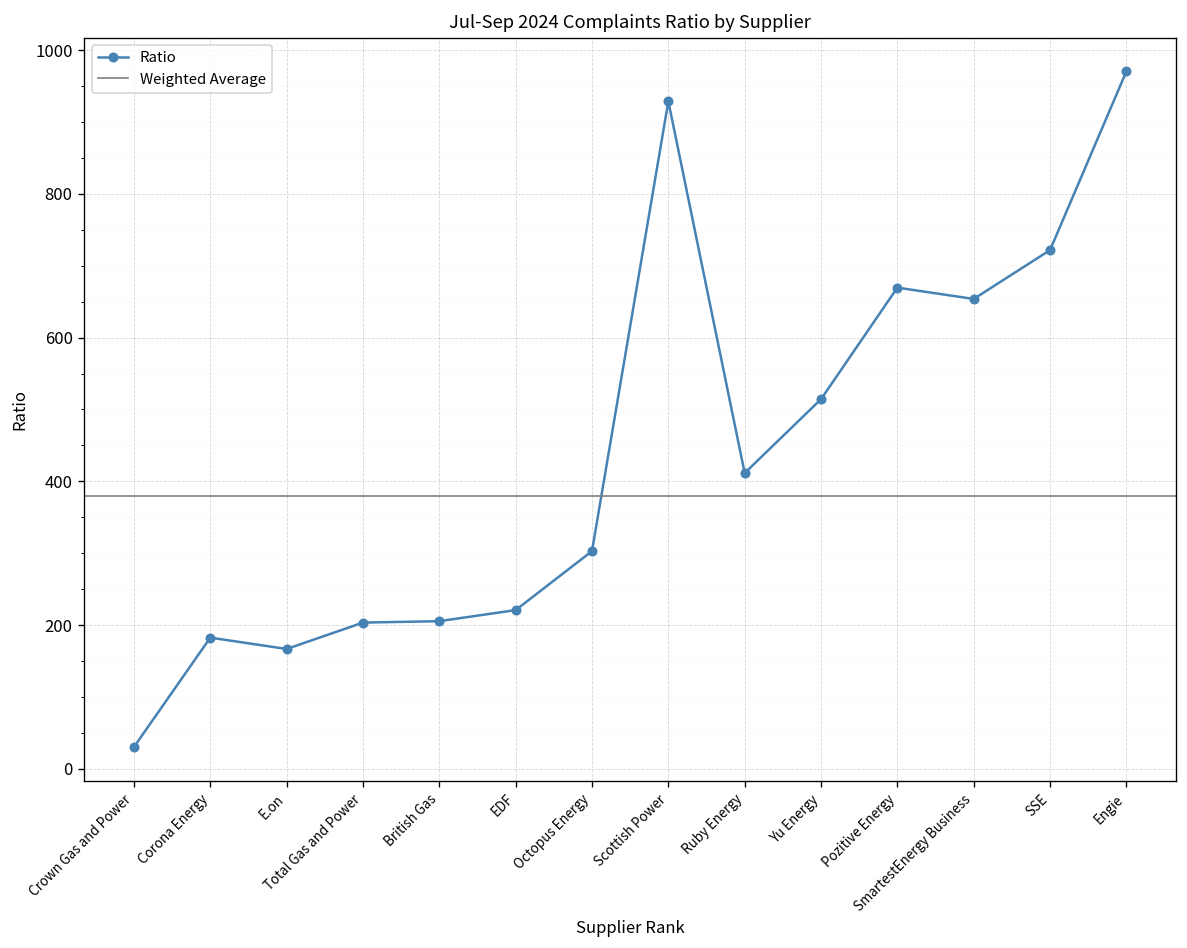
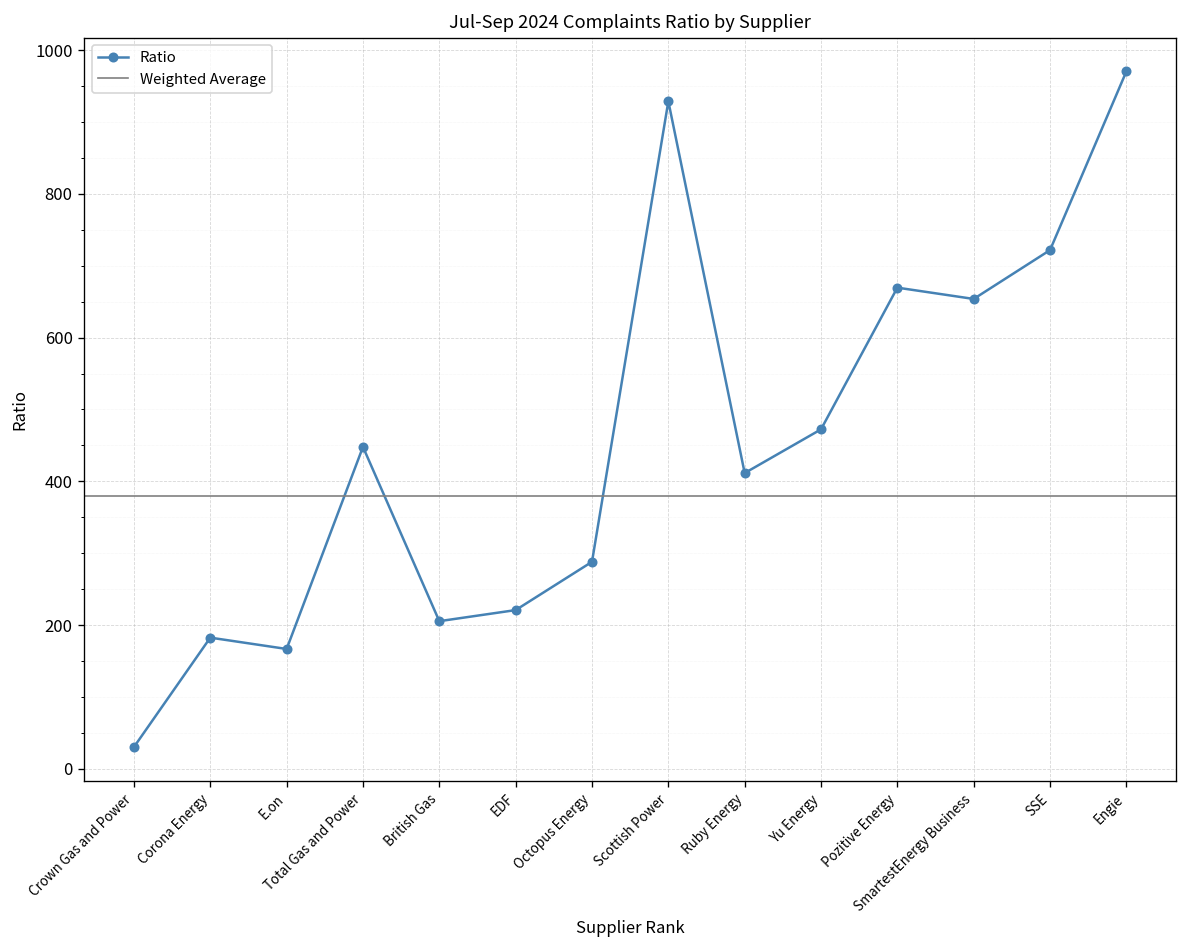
Total Gas and Power: 200 -> 450
Octopus Energy: 300 -> 290
Yu Energy: 510 -> 470
